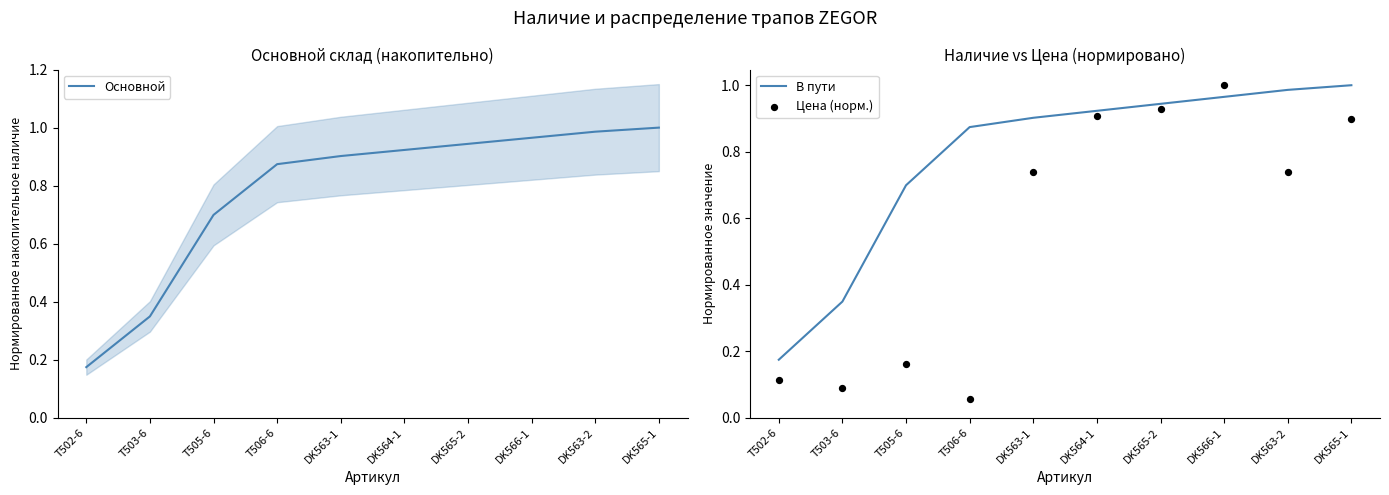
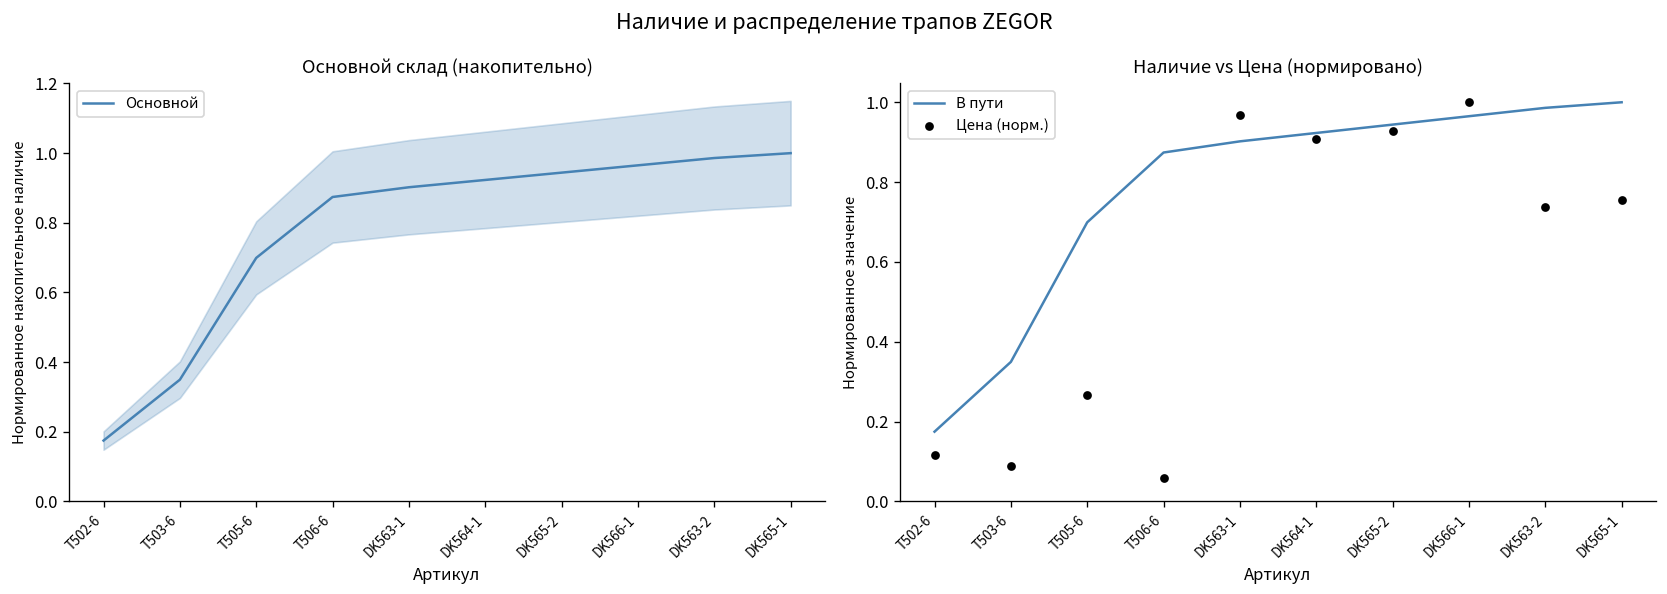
Наличие vs Цена (нормировано), Цена (норм.), T505-6: 0.16 -> 0.27
Наличие vs Цена (нормировано), Цена (норм.), DK563-1: 0.74 -> 0.97
Наличие vs Цена (нормировано), Цена (норм.), DK565-1: 0.90 -> 0.75
